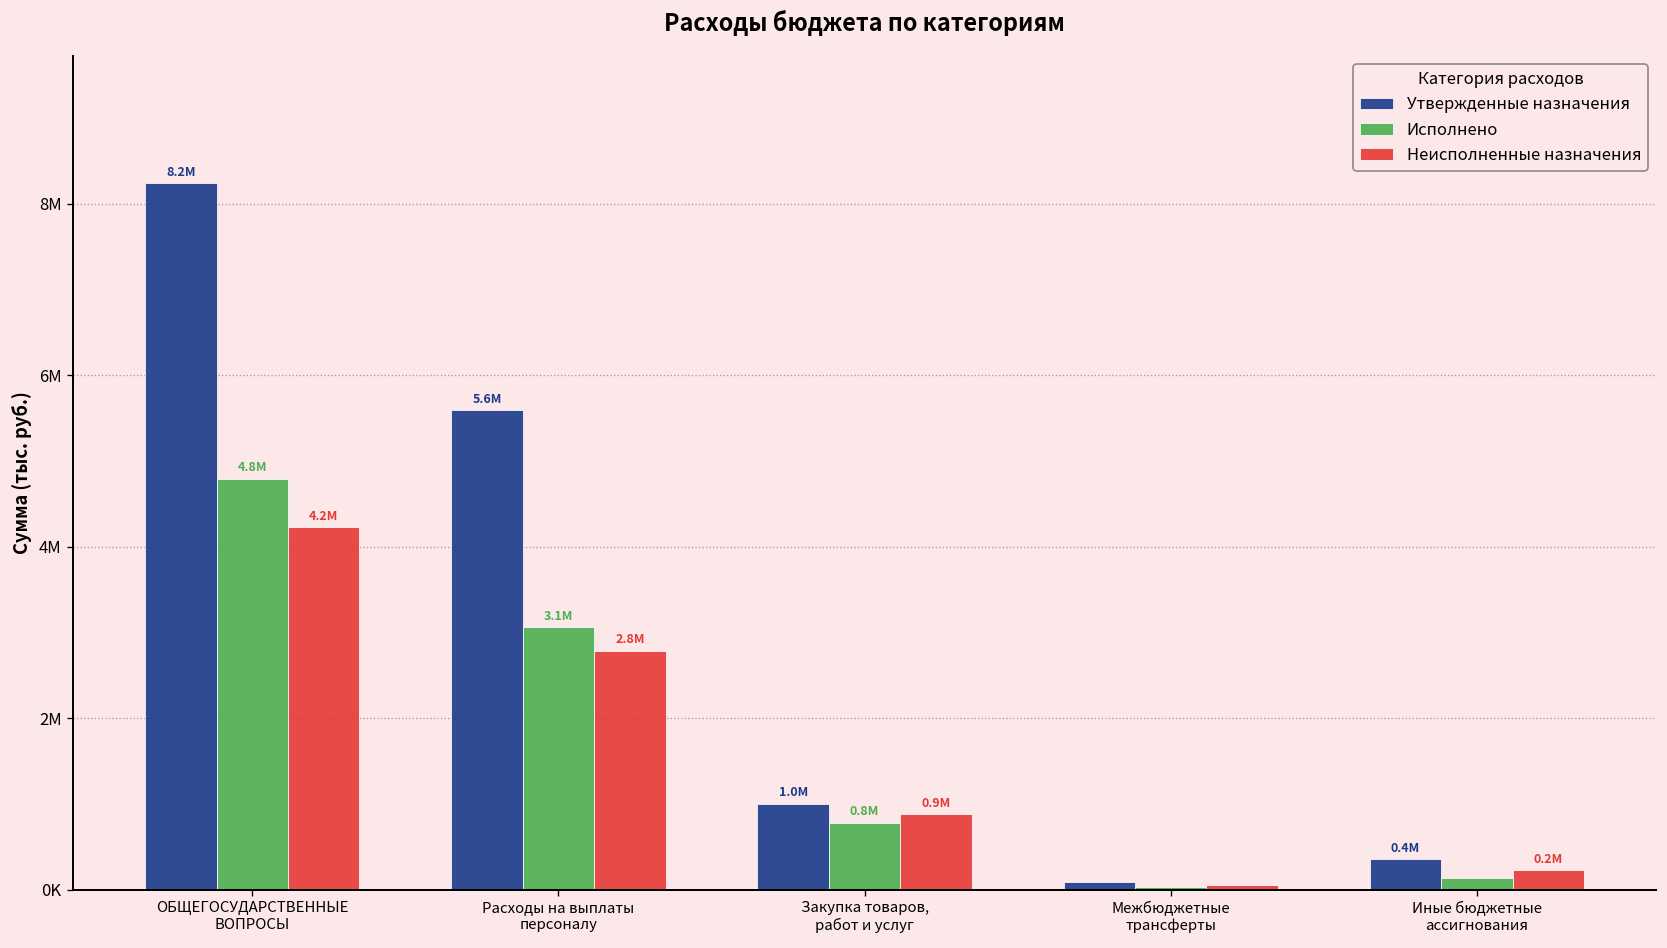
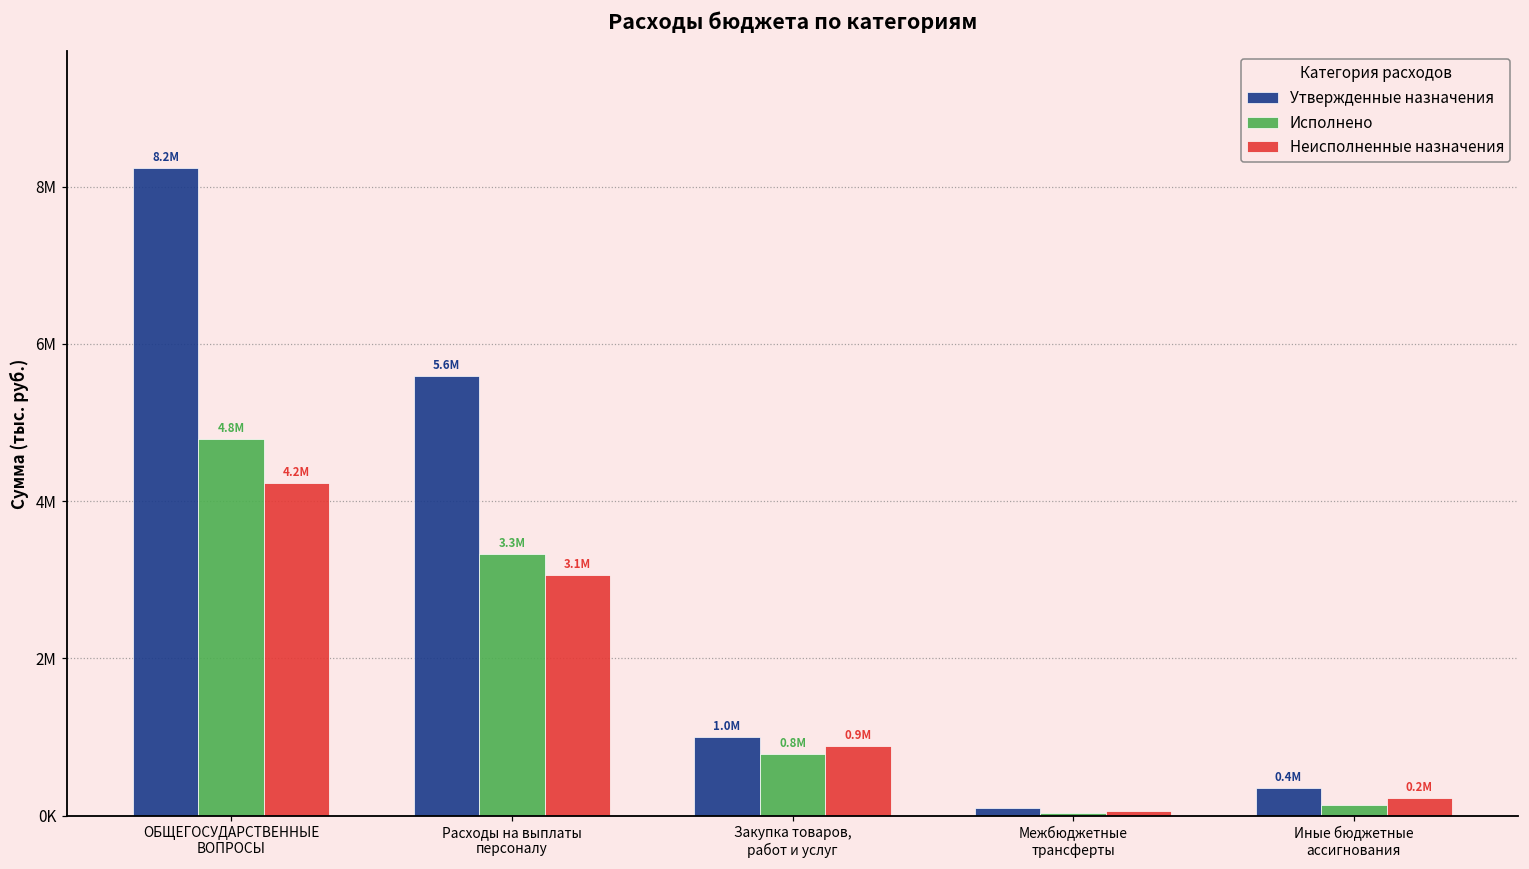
Исполнено, Расходы на выплаты персоналу: 3.1M -> 3.3M
Неисполненные назначения, Расходы на выплаты персоналу: 2.8M -> 3.1M
